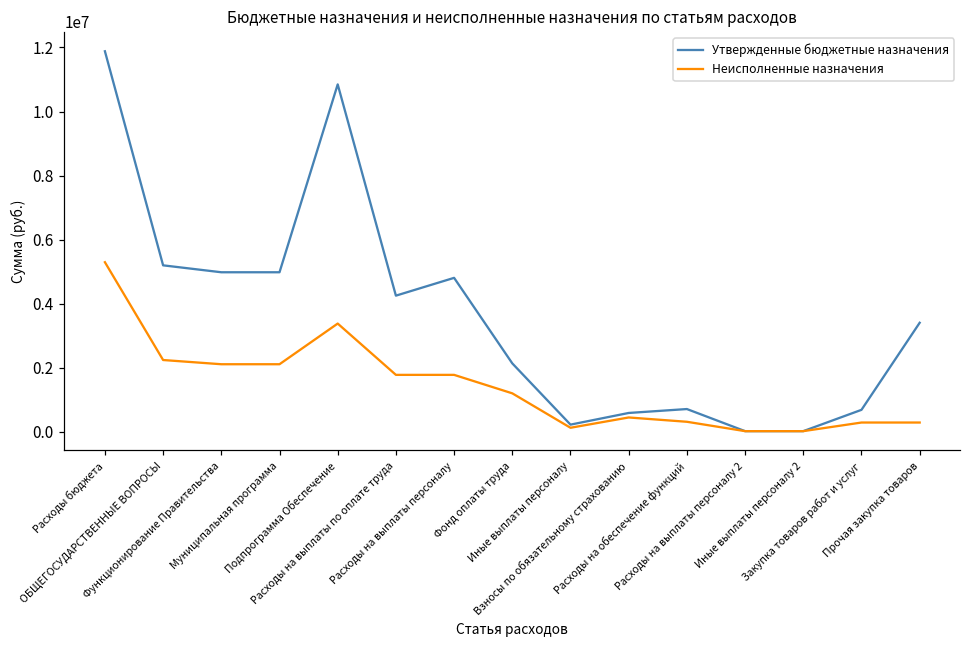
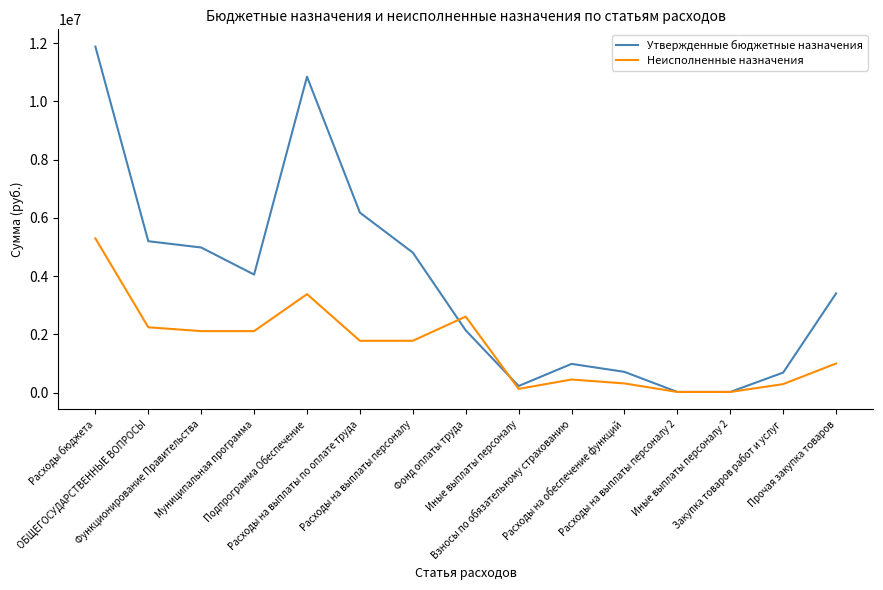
Утвержденные бюджетные назначения, Муниципальная программа: 5000000 -> 4100000
Утвержденные бюджетные назначения, Расходы на выплаты по оплате труда: 4300000 -> 6200000
Неисполненные назначения, Фонд оплаты труда: 1200000 -> 2600000
Утвержденные бюджетные назначения, Взносы по обязательному страхованию: 600000 -> 1000000
Неисполненные назначения, Прочая закупка товаров: 300000 -> 1000000
